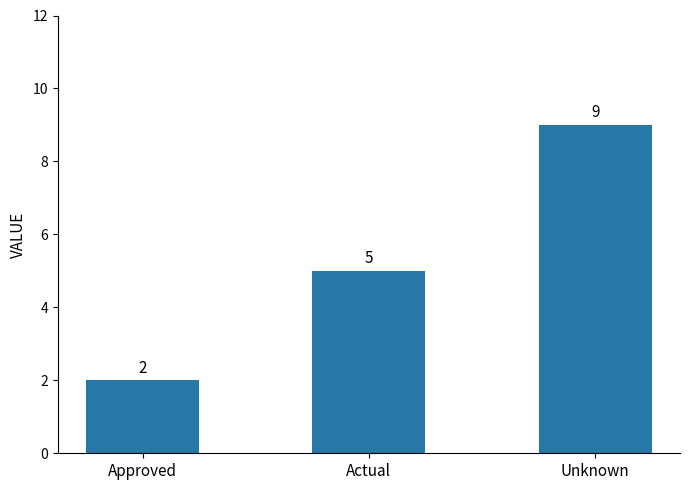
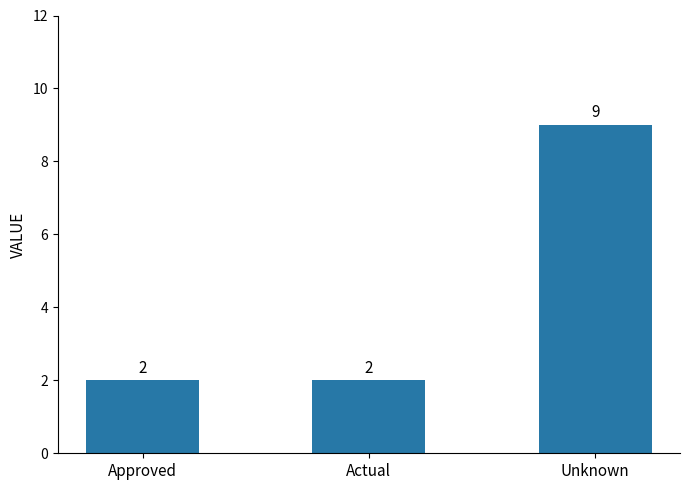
Actual: 5 -> 2
